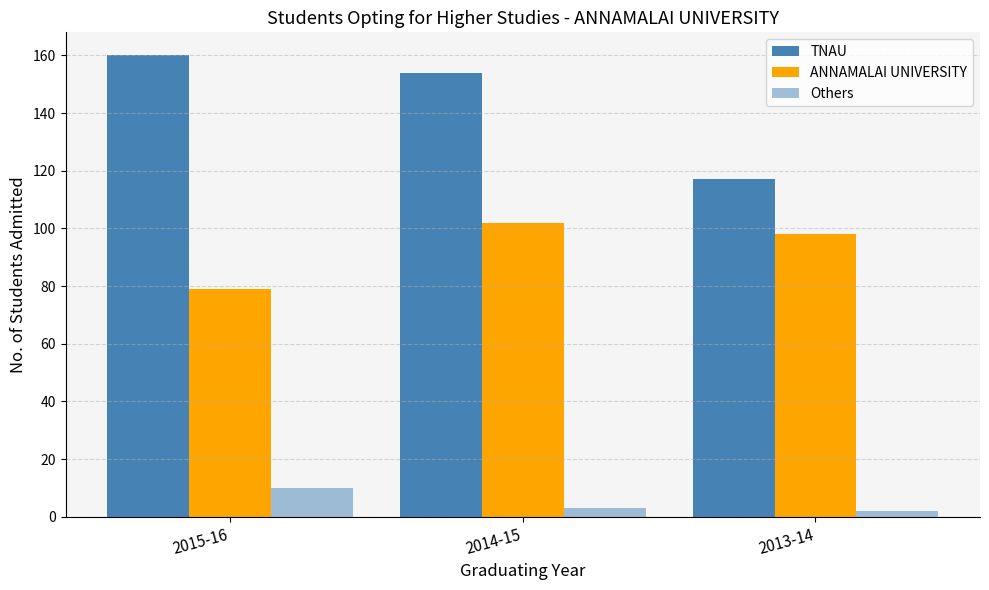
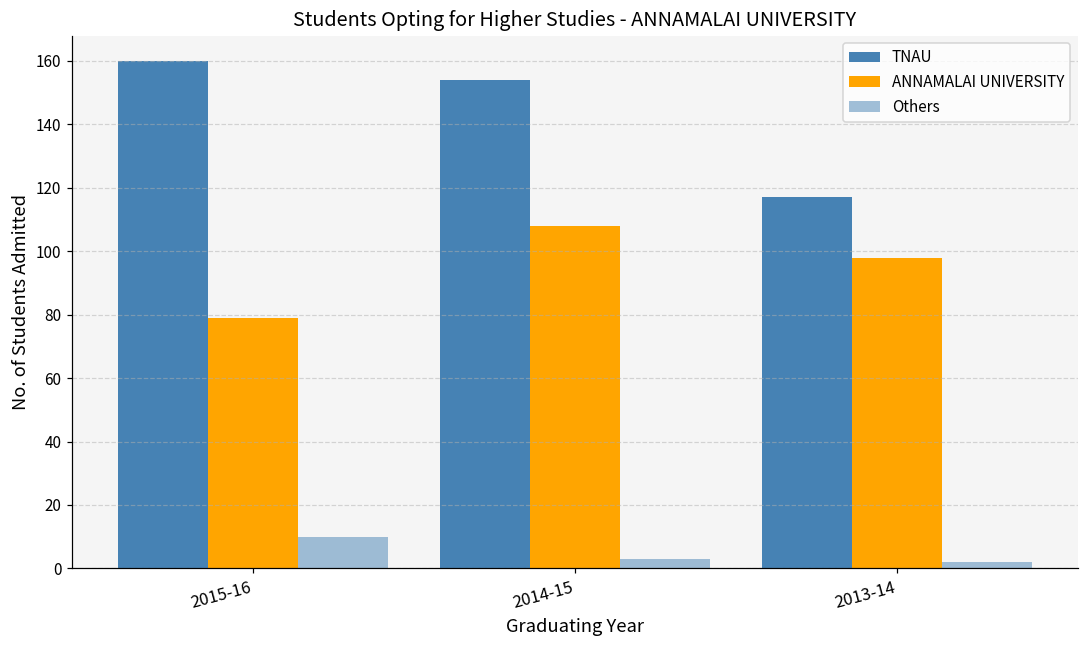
ANNAMALAI UNIVERSITY, 2014-15: 102 -> 108
